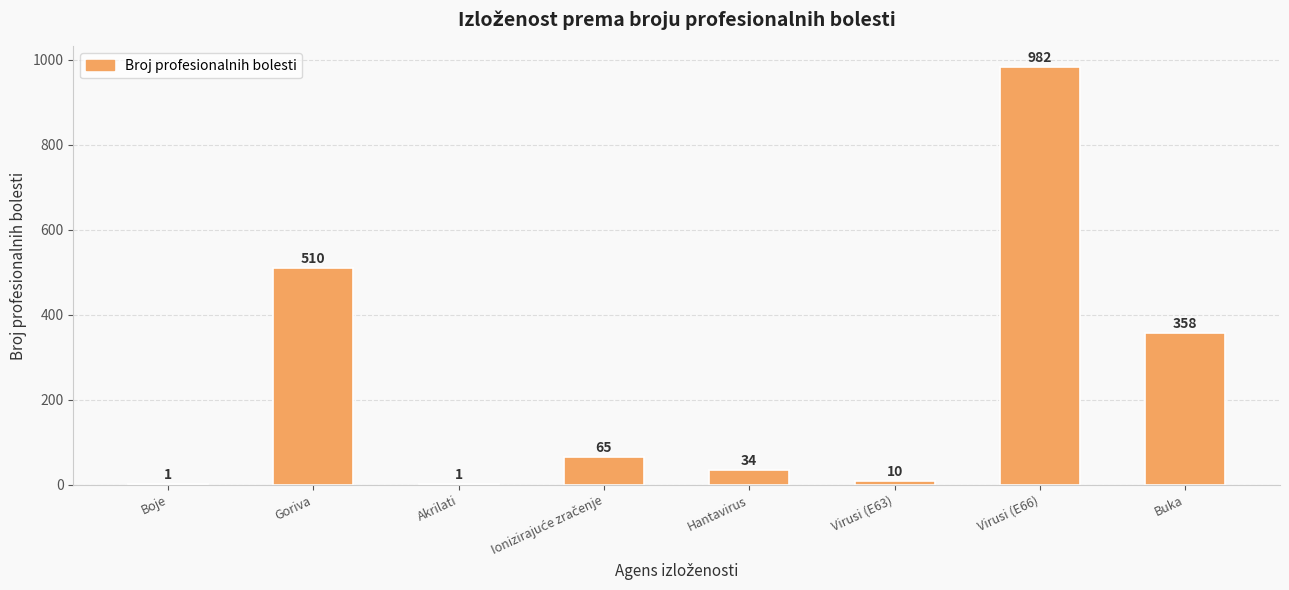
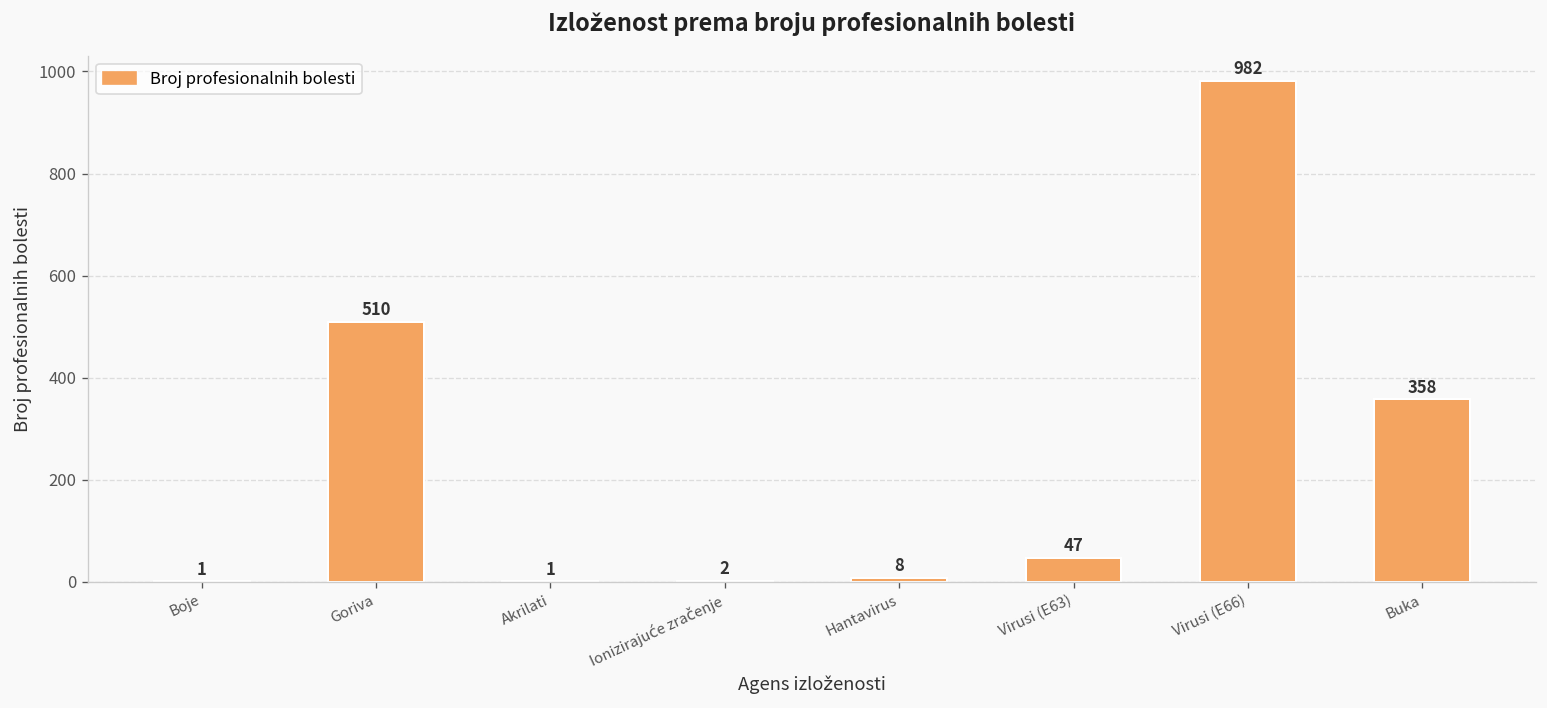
Ionizirajuće zračenje: 65 -> 2
Hantavirus: 34 -> 8
Virusi (E63): 10 -> 47
